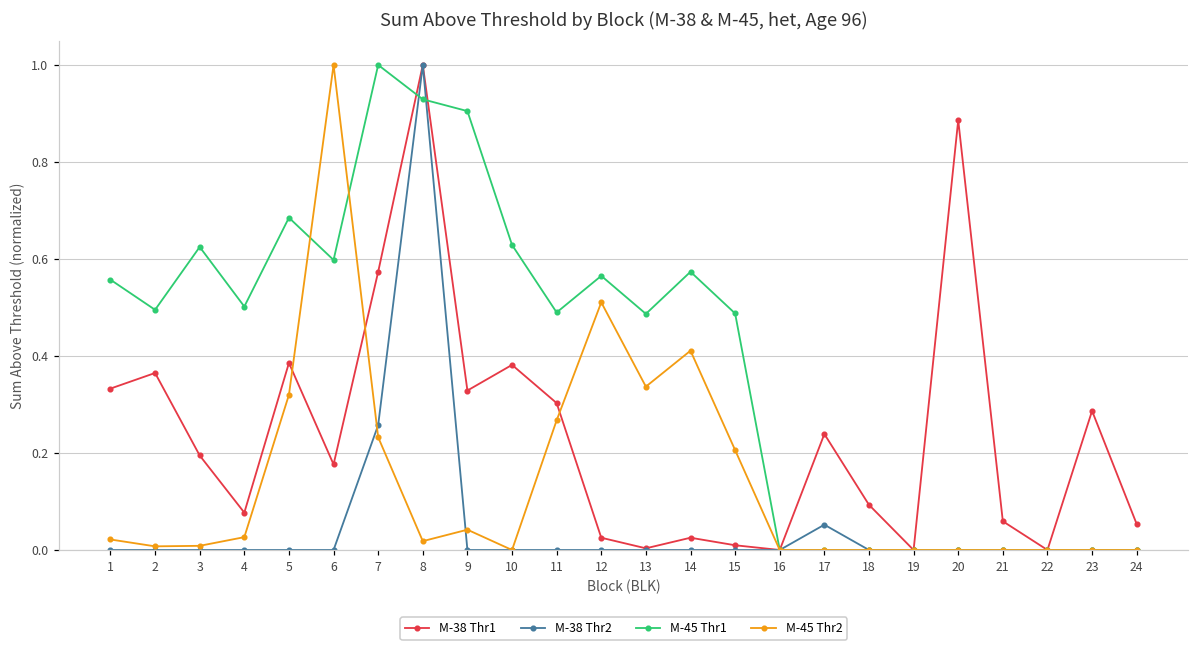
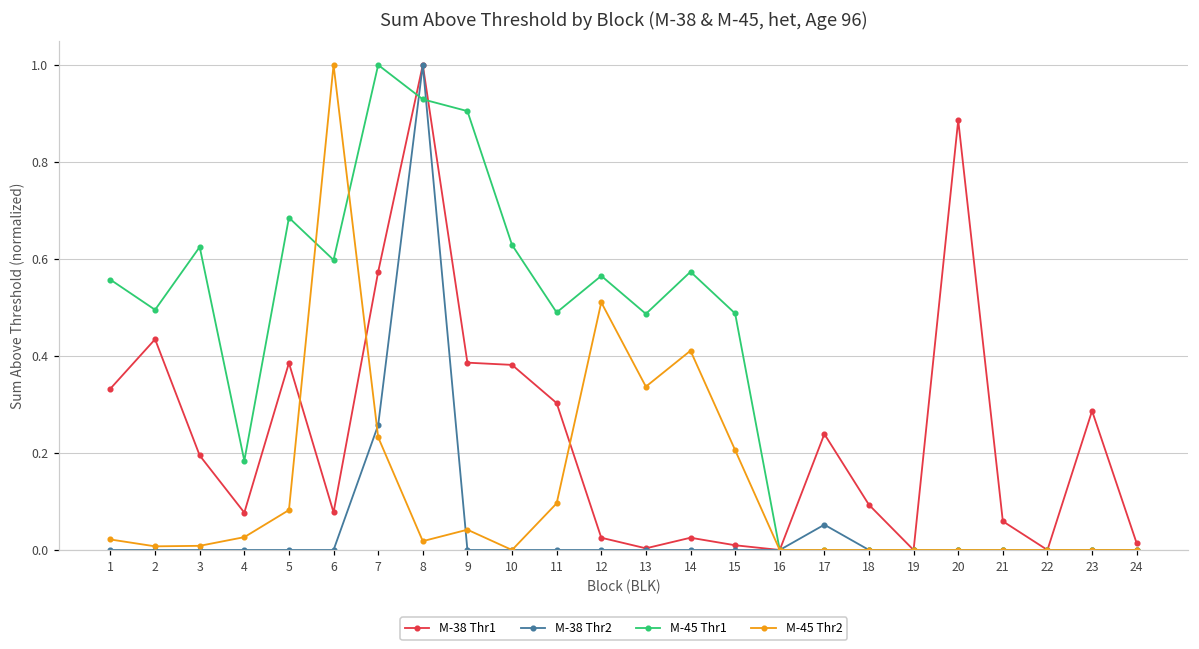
M-38 Thr1, 2: 0.36 -> 0.43
M-45 Thr1, 4: 0.50 -> 0.18
M-45 Thr2, 5: 0.32 -> 0.08
M-38 Thr1, 6: 0.18 -> 0.08
M-38 Thr1, 9: 0.33 -> 0.39
M-45 Thr2, 11: 0.27 -> 0.10
M-38 Thr1, 24: 0.05 -> 0.01
